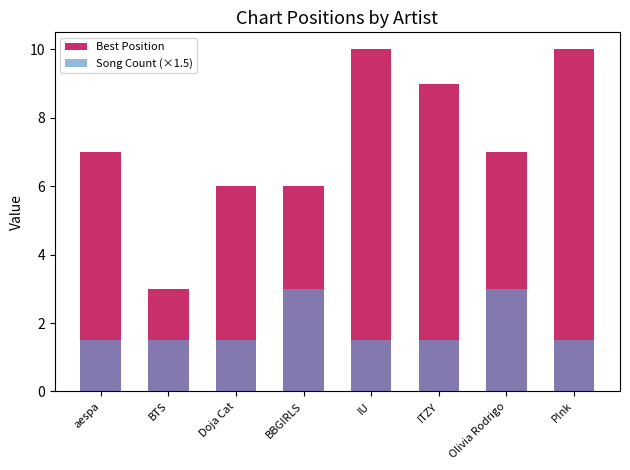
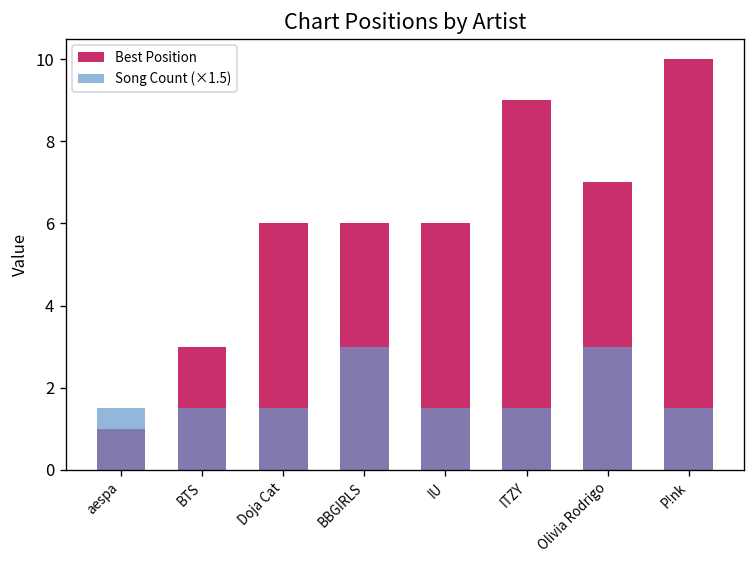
Best Position, aespa: 7 -> 1
Best Position, IU: 10 -> 6
